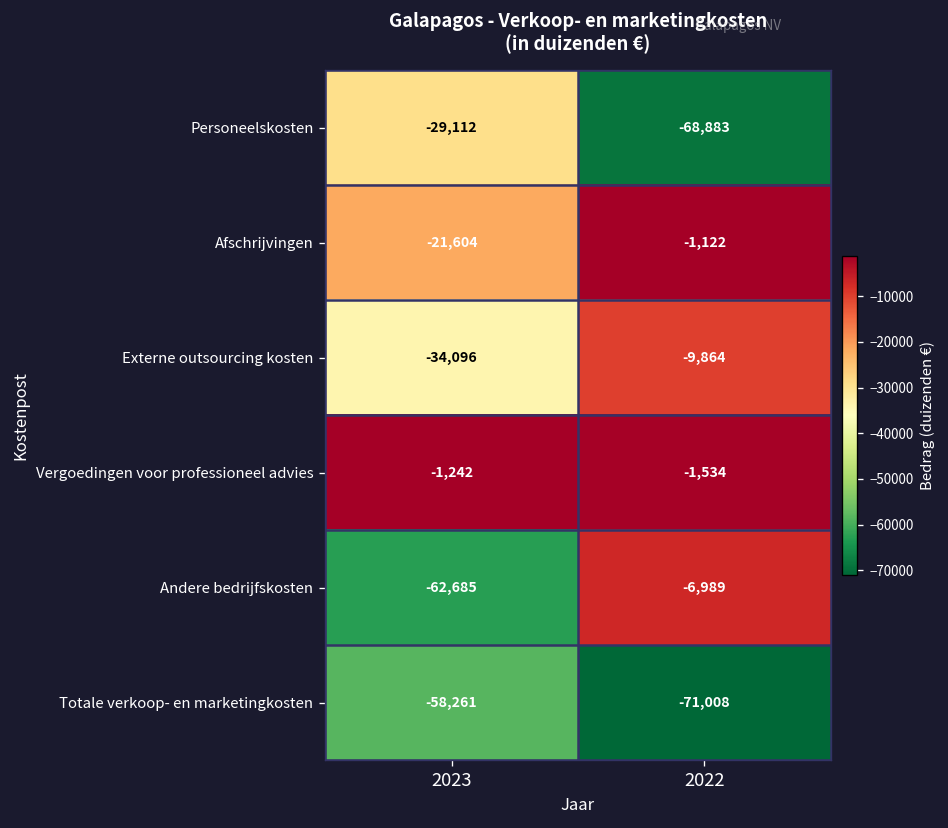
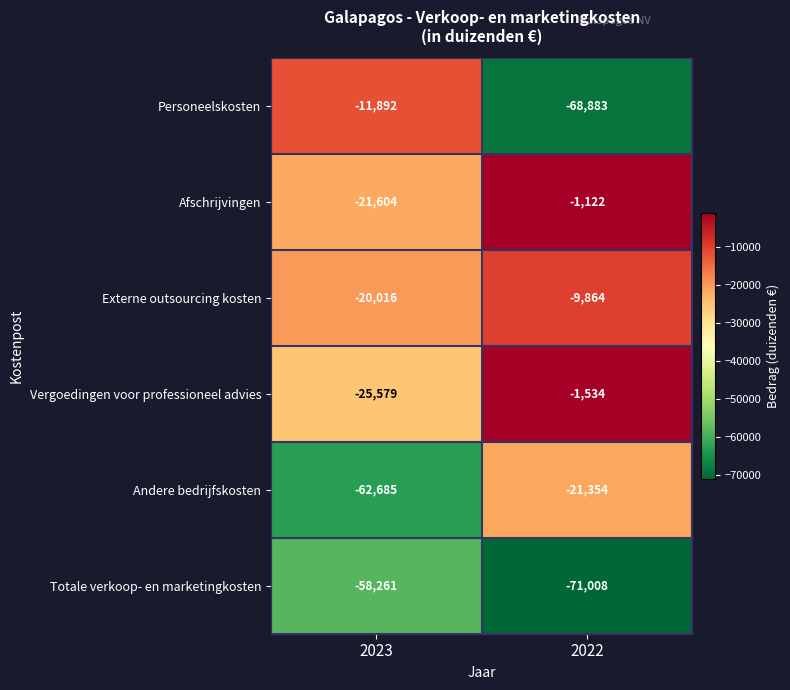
Personeelskosten, 2023: -29,112 -> -11,892
Externe outsourcing kosten, 2023: -34,096 -> -20,016
Vergoedingen voor professioneel advies, 2023: -1,242 -> -25,579
Andere bedrijfskosten, 2022: -6,989 -> -21,354
